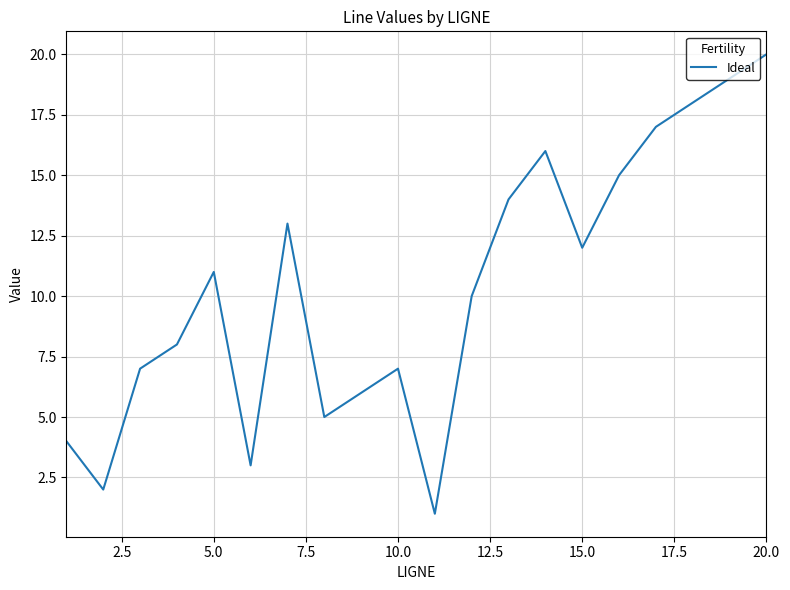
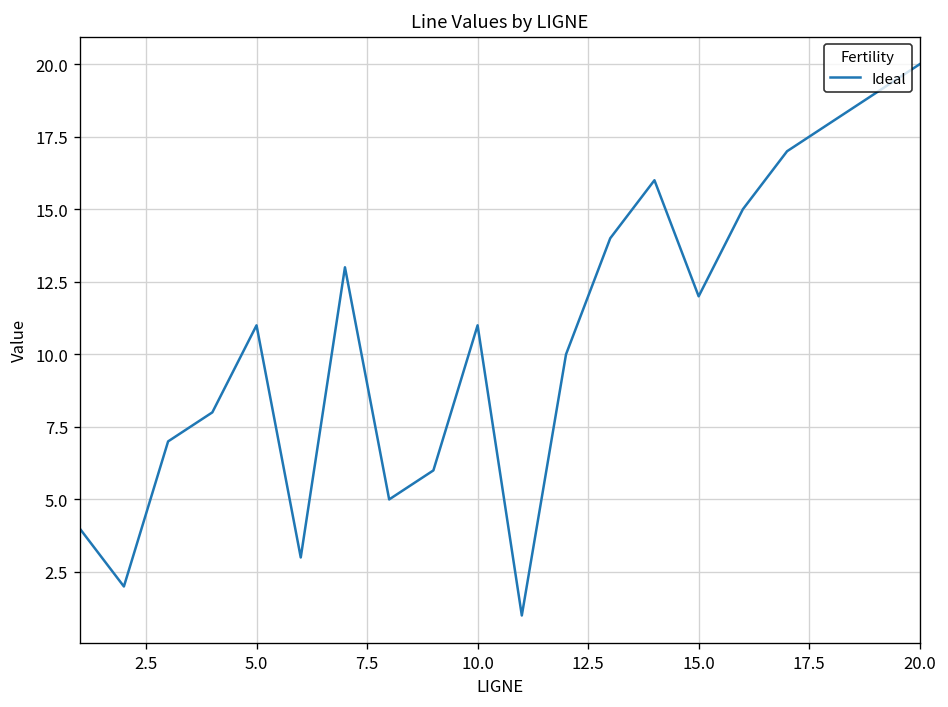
10.0: 7 -> 11
